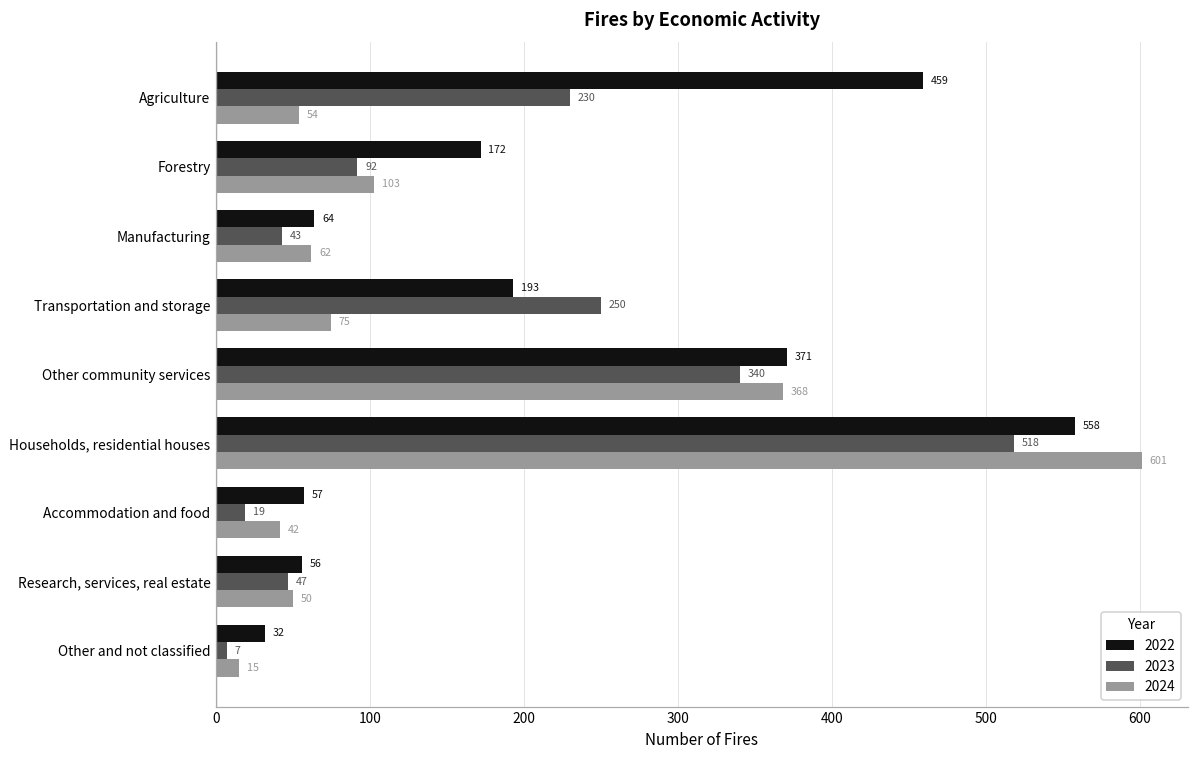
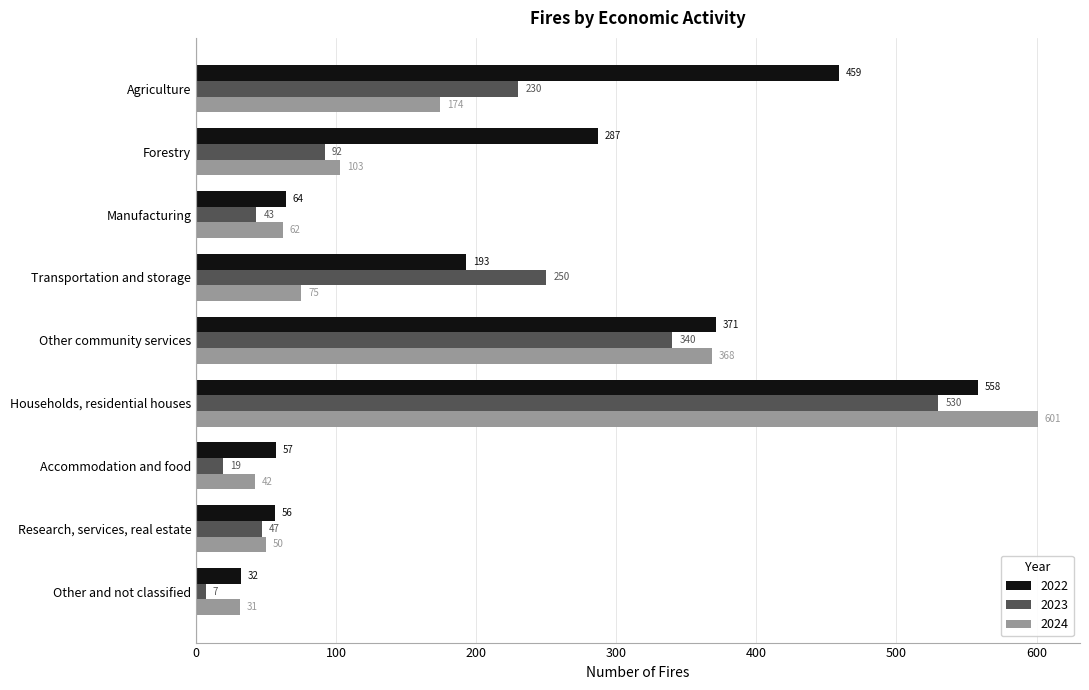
2024, Agriculture: 54 -> 174
2022, Forestry: 172 -> 287
2023, Households, residential houses: 518 -> 530
2024, Other and not classified: 15 -> 31
